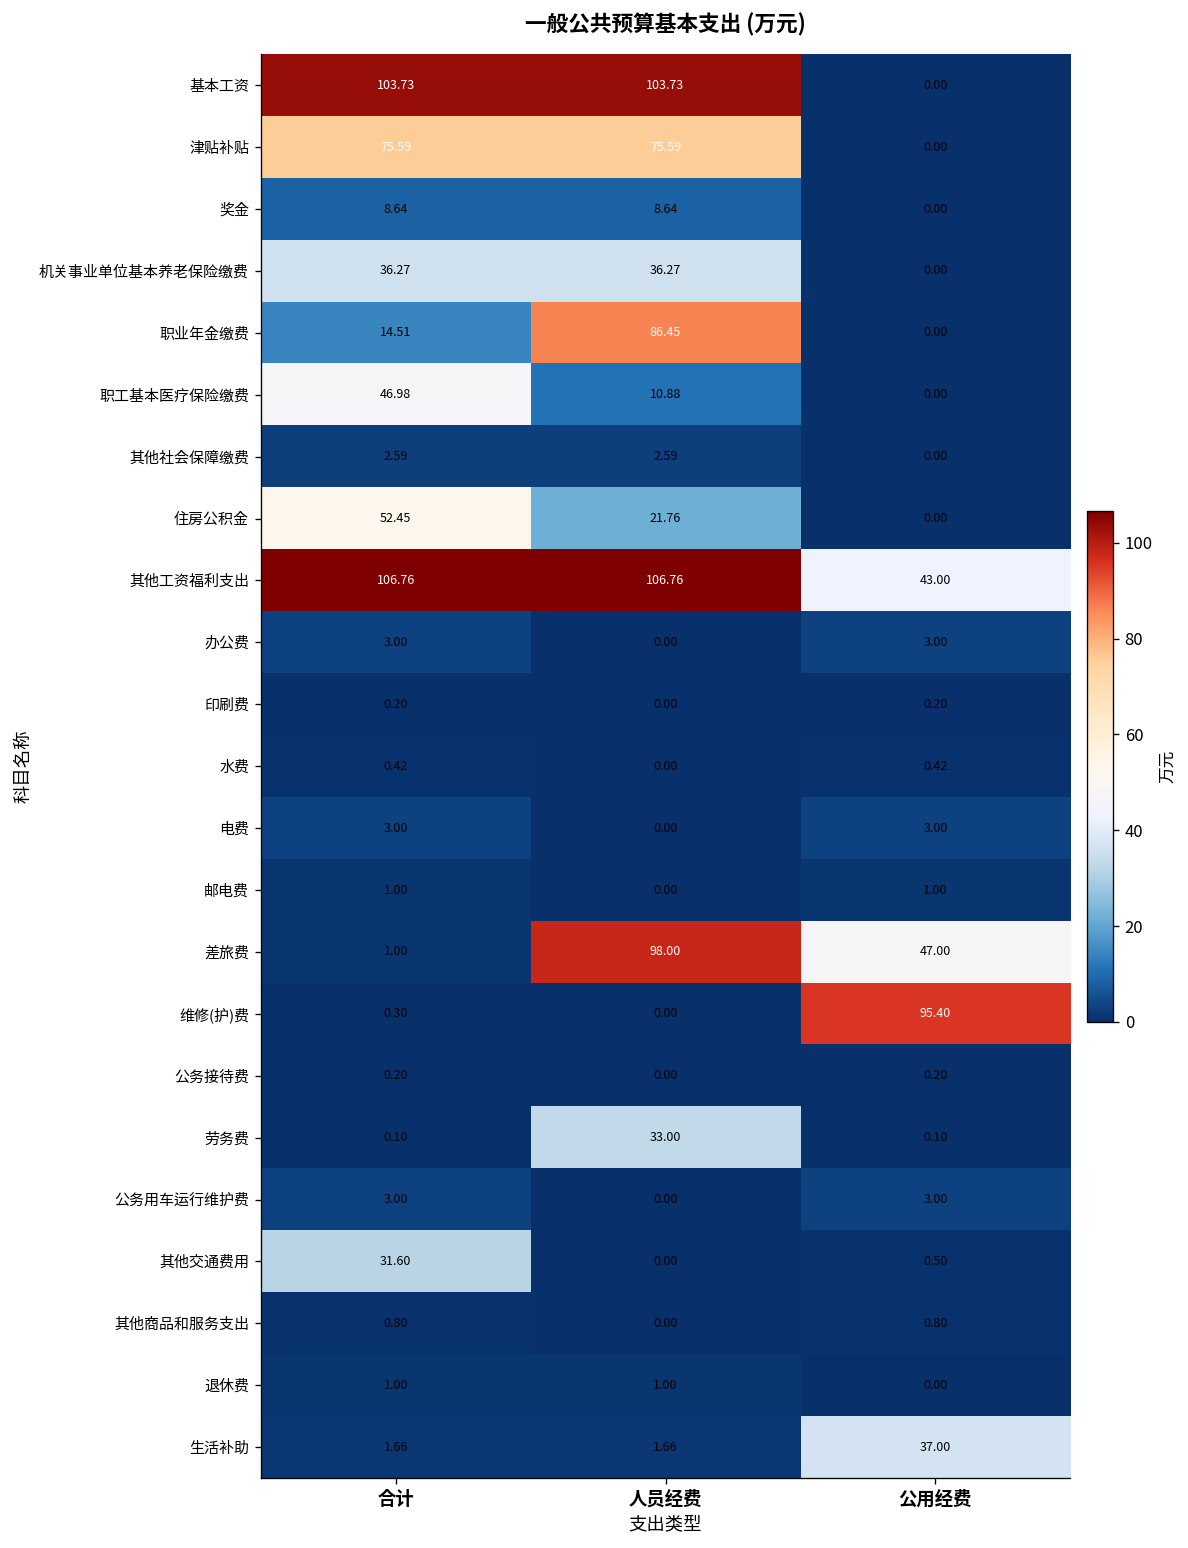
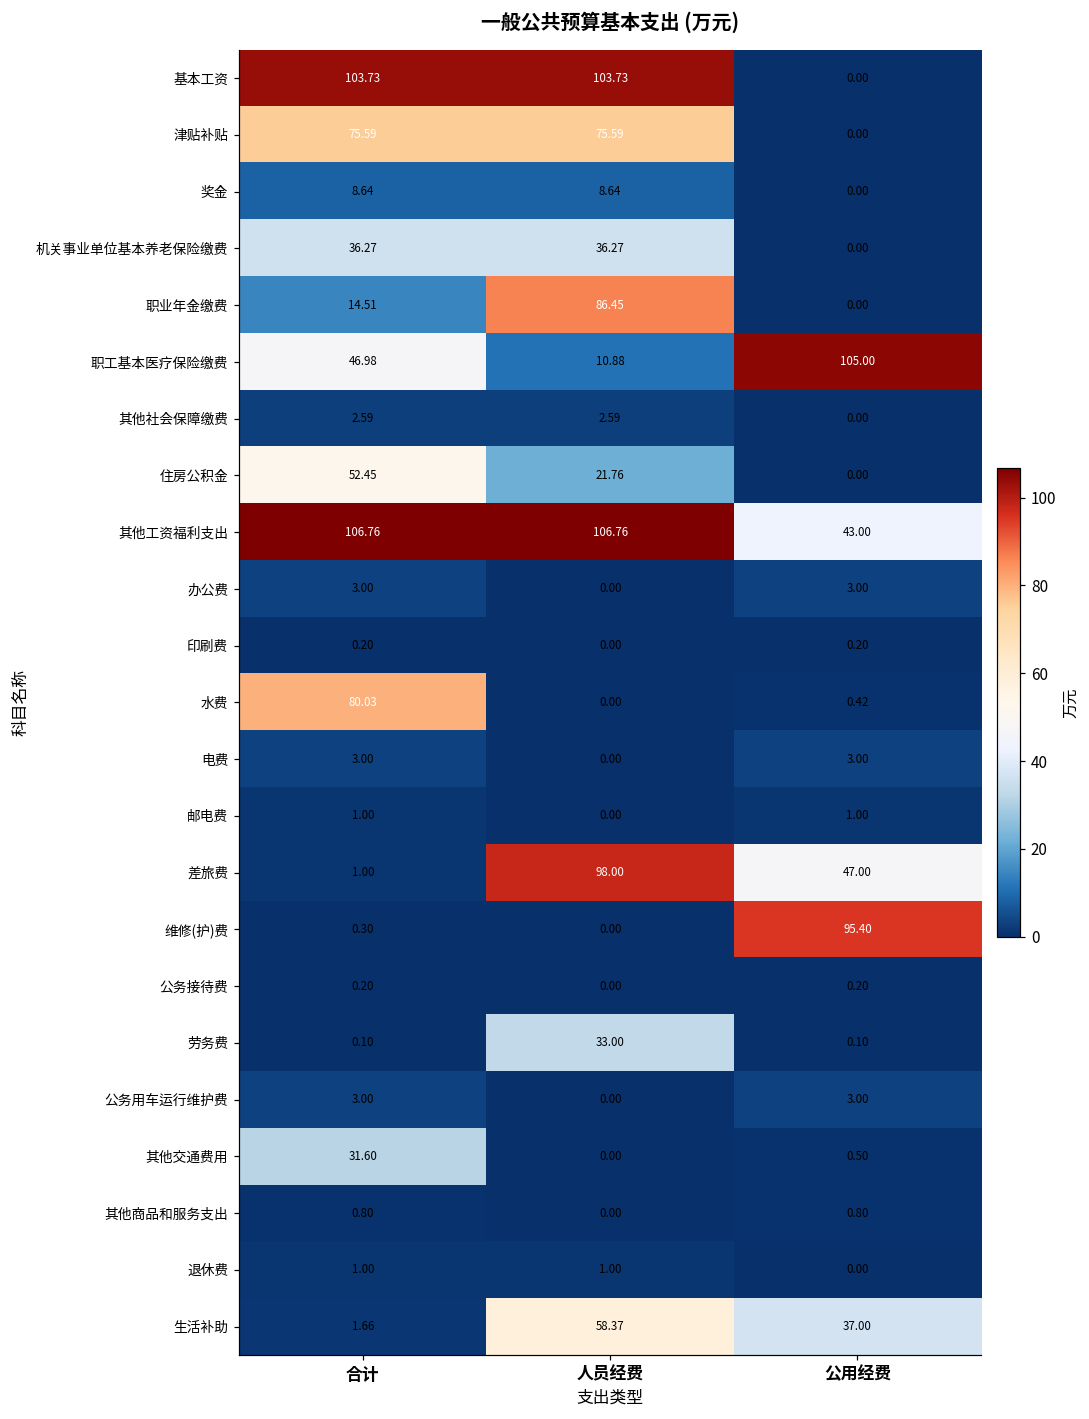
职工基本医疗保险缴费, 公用经费: 0.00 -> 105.00
水费, 合计: 0.42 -> 80.03
生活补助, 人员经费: 1.66 -> 58.37
